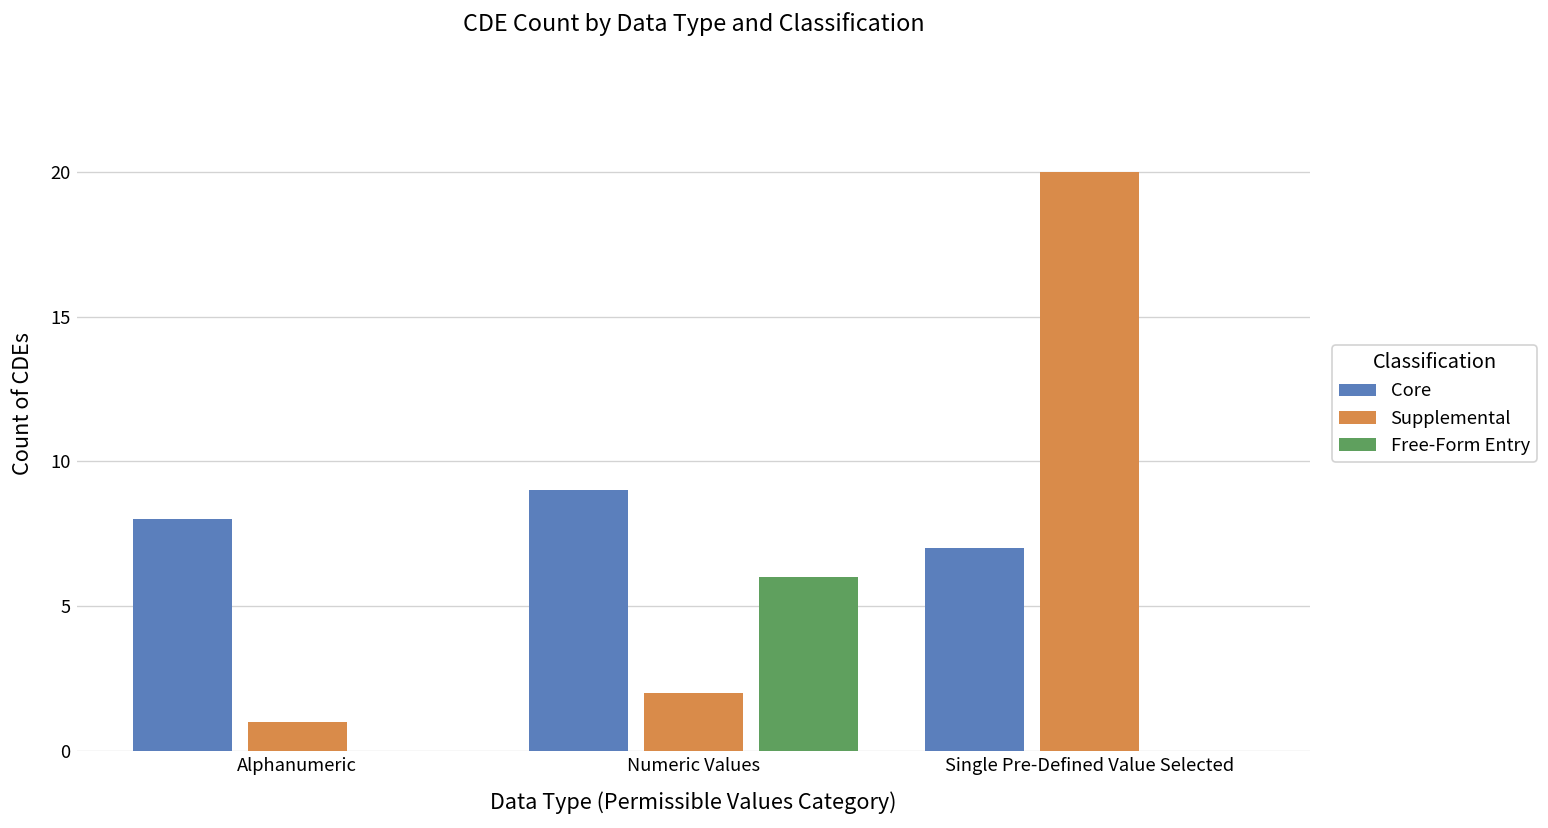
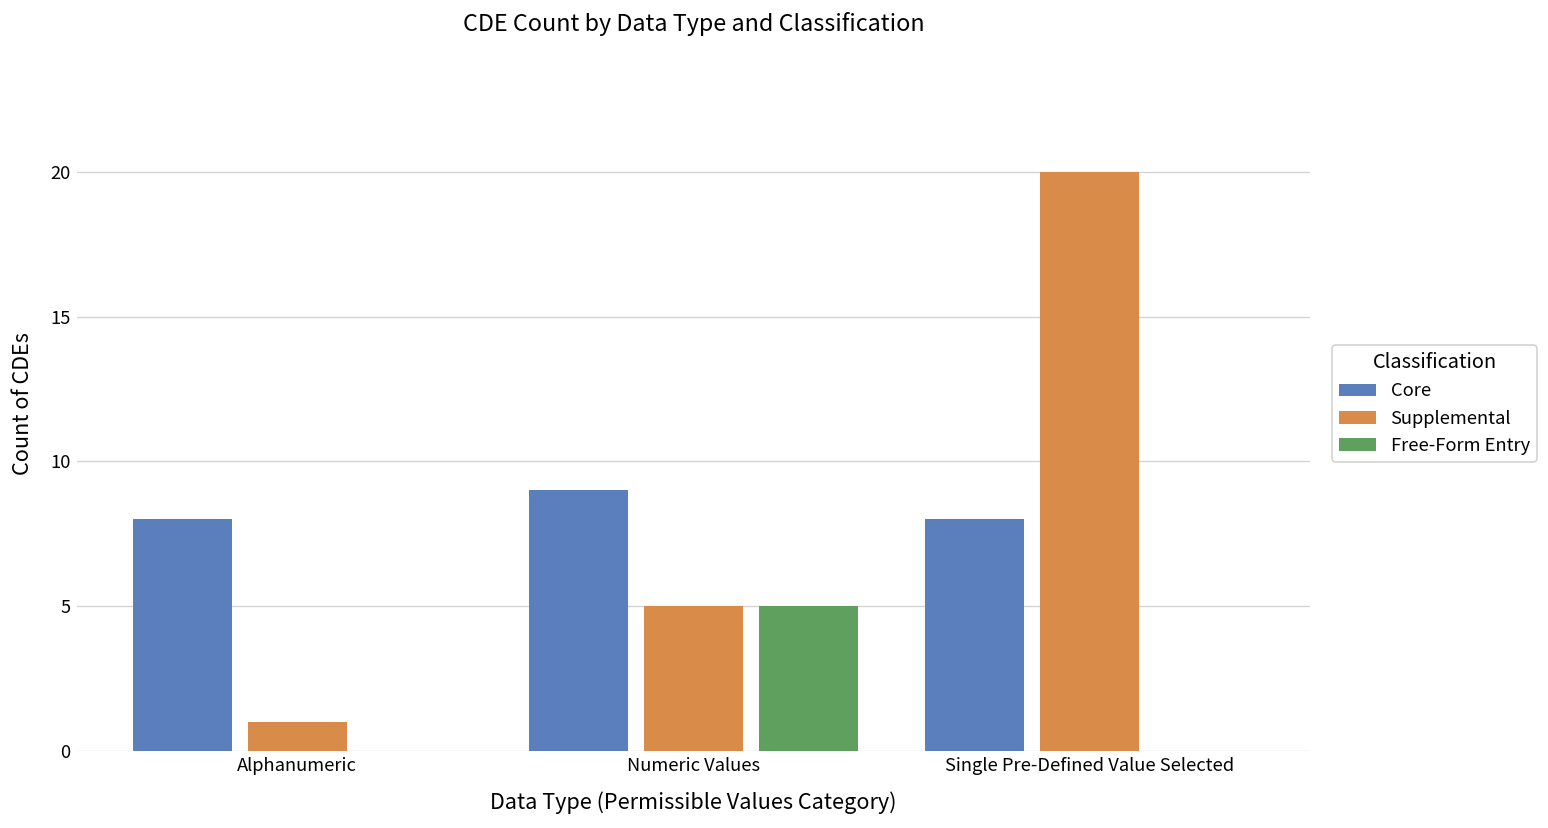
Supplemental, Numeric Values: 2 -> 5
Free-Form Entry, Numeric Values: 6 -> 5
Core, Single Pre-Defined Value Selected: 7 -> 8
